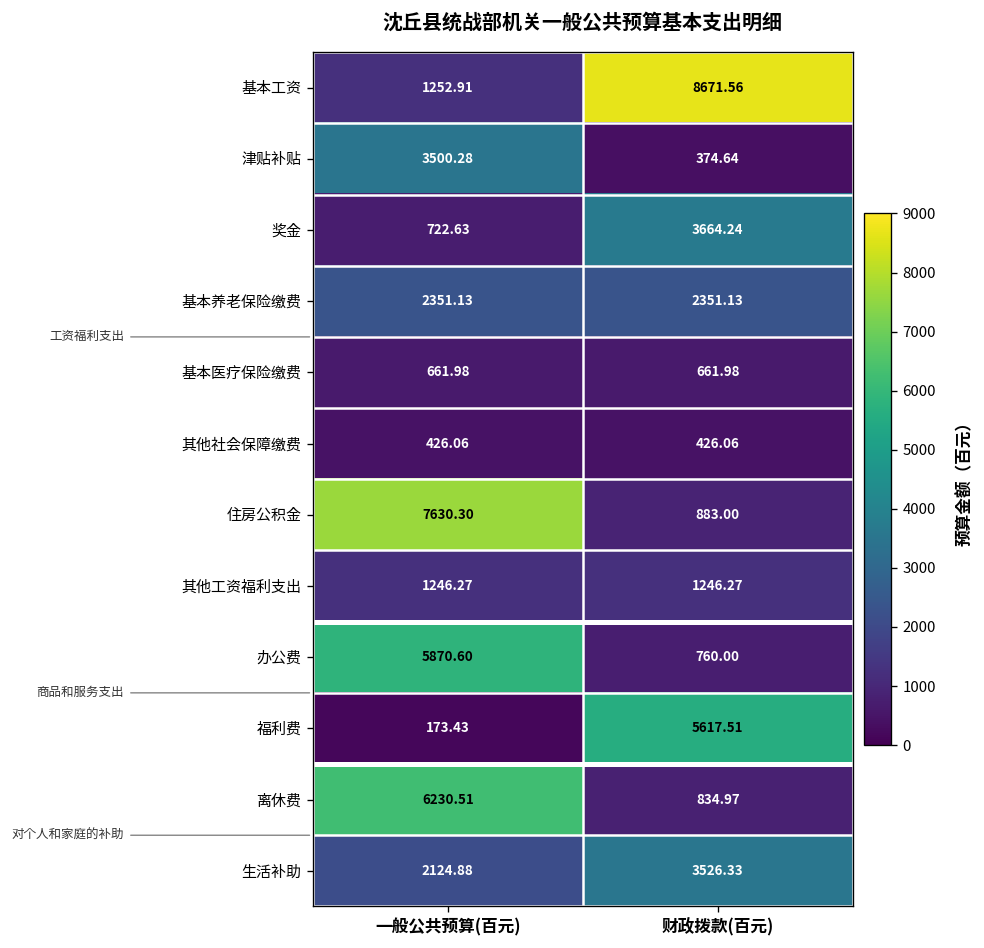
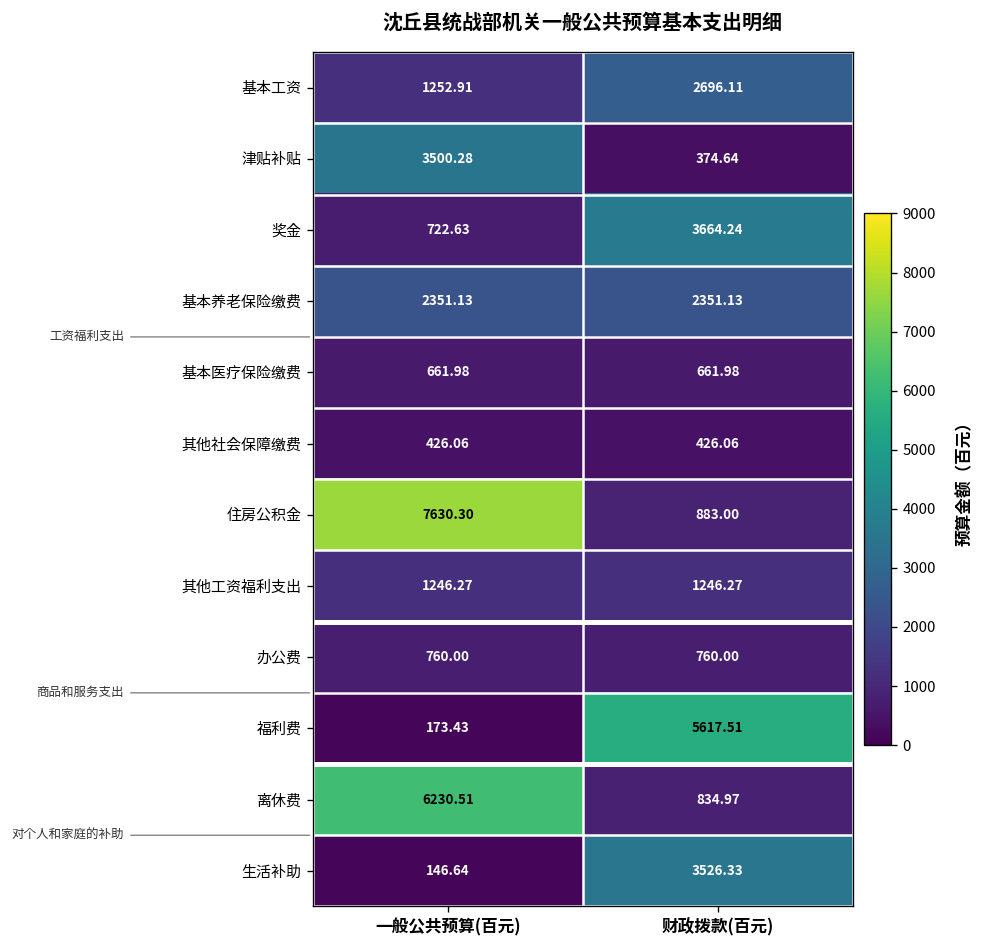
基本工资, 财政拨款(百元): 8671.56 -> 2696.11
办公费, 一般公共预算(百元): 5870.60 -> 760.00
生活补助, 一般公共预算(百元): 2124.88 -> 146.64
